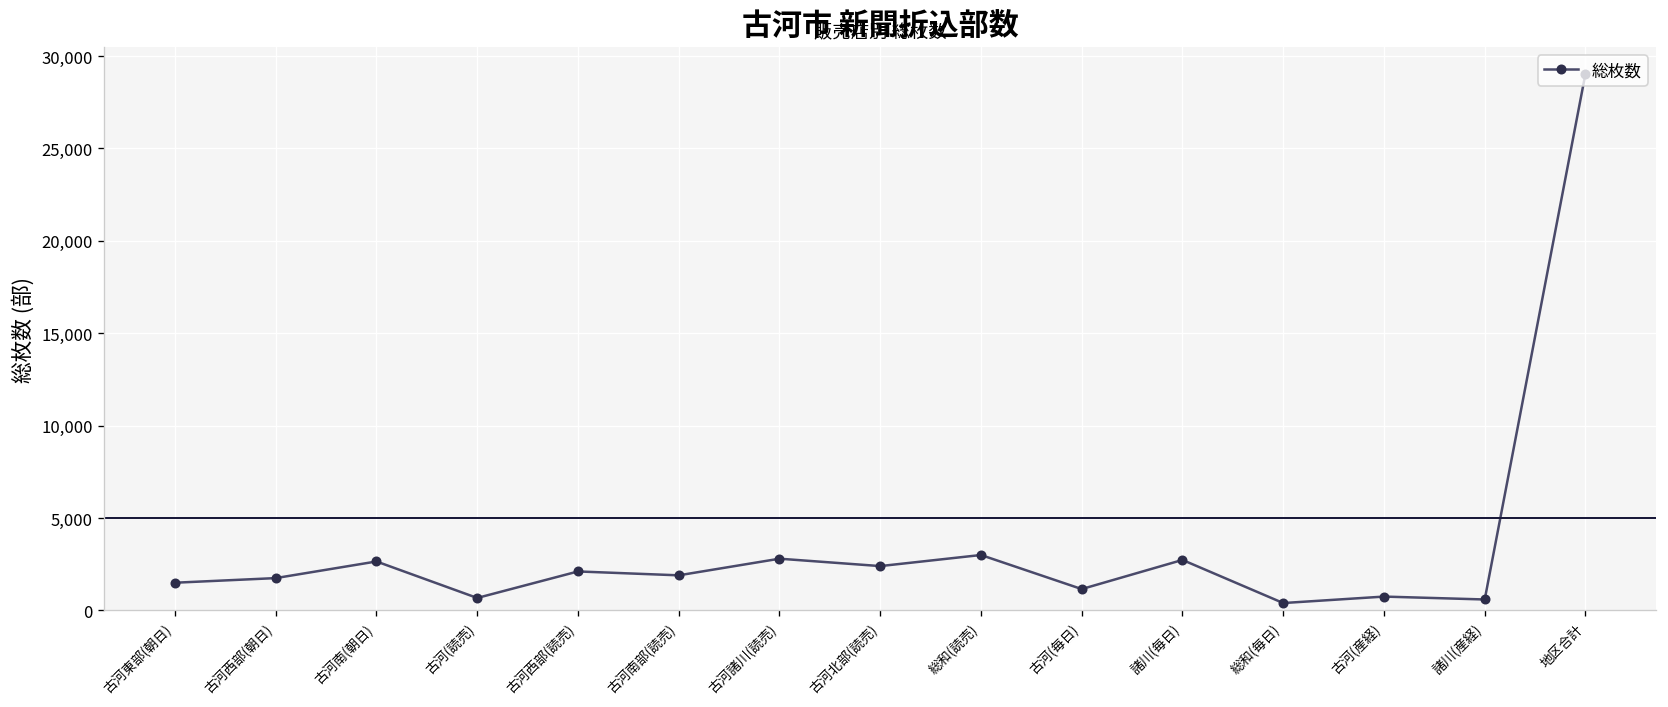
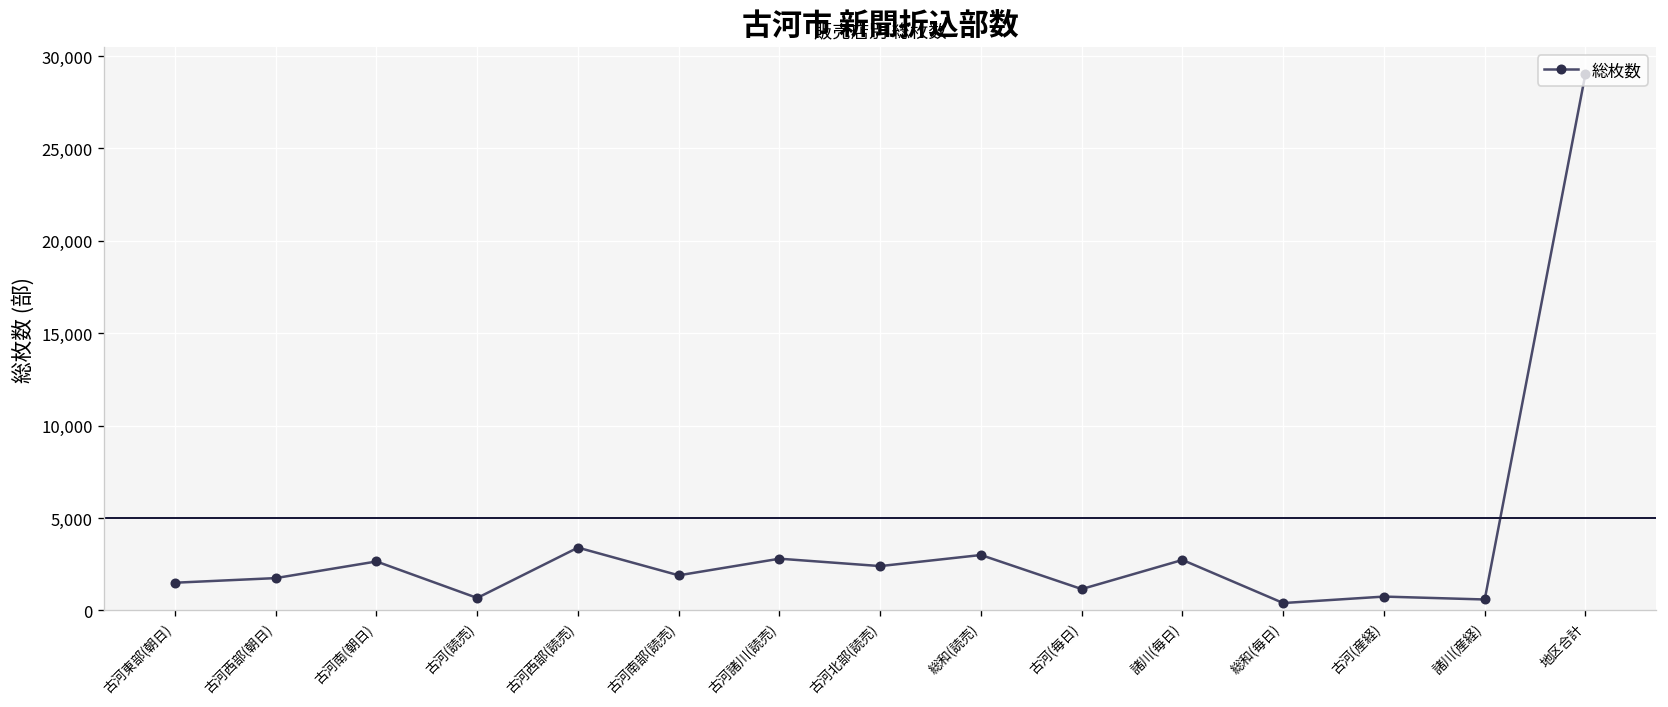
古河西部(読売): 2,100 -> 3,400
